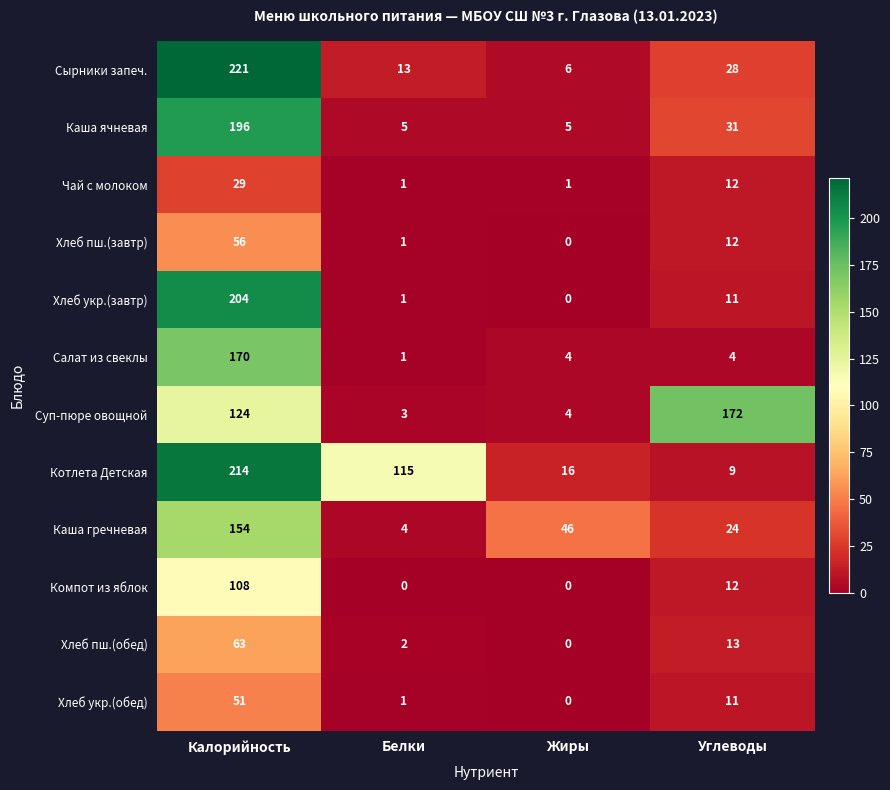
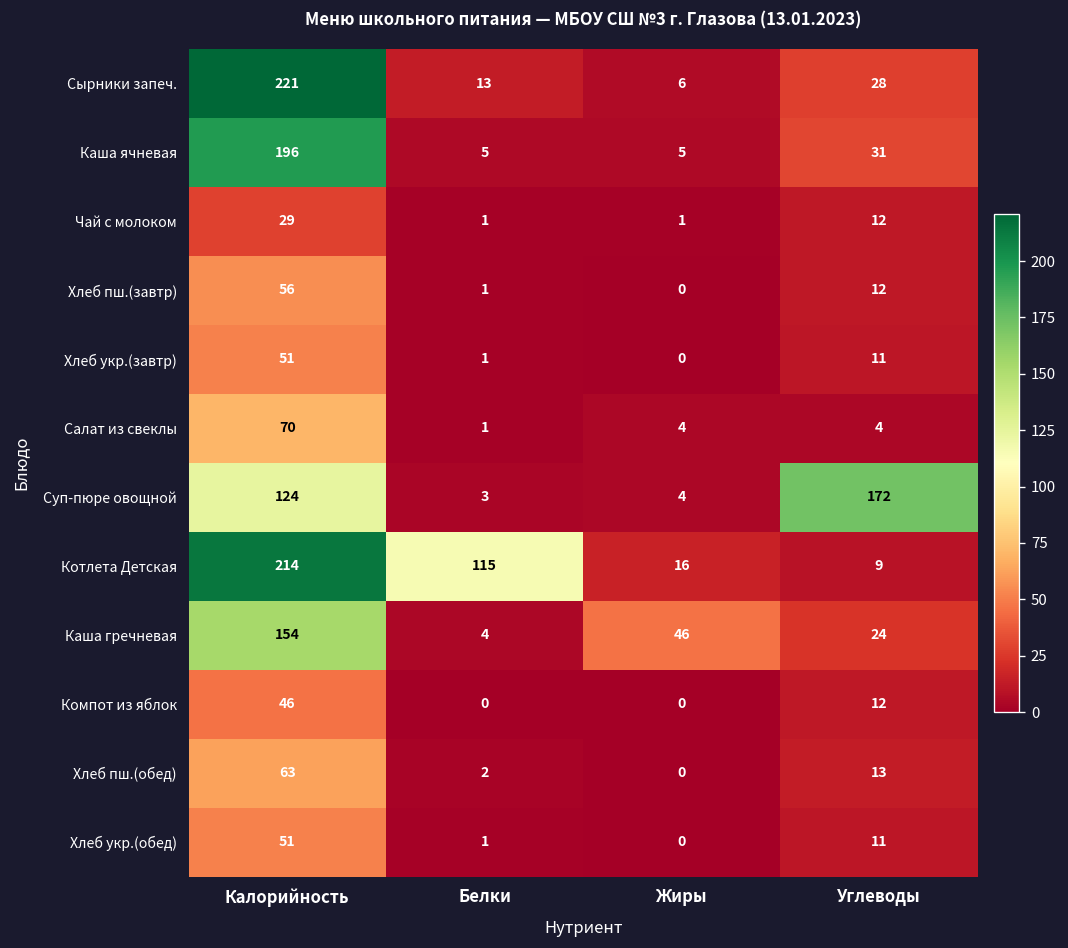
Хлеб укр.(завтр), Калорийность: 204 -> 51
Салат из свеклы, Калорийность: 170 -> 70
Компот из яблок, Калорийность: 108 -> 46
